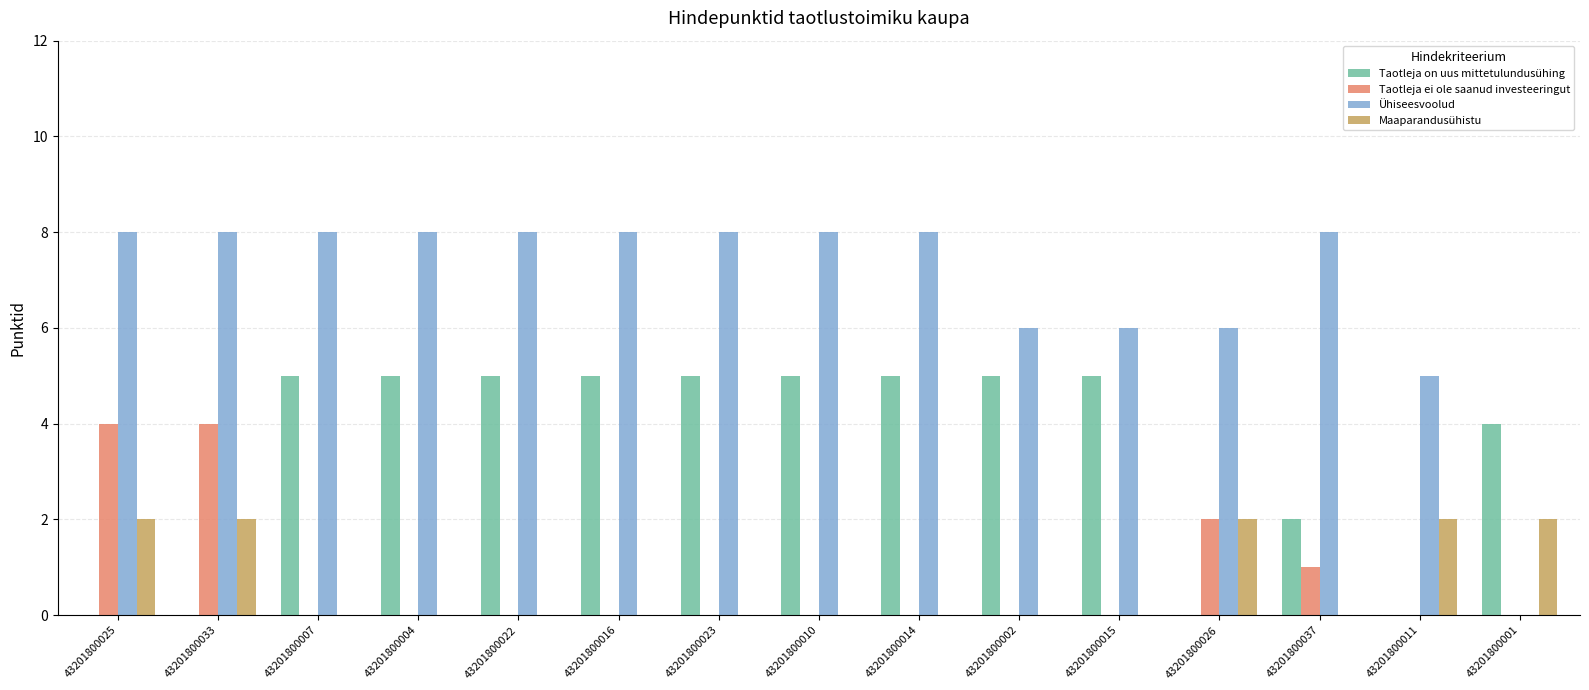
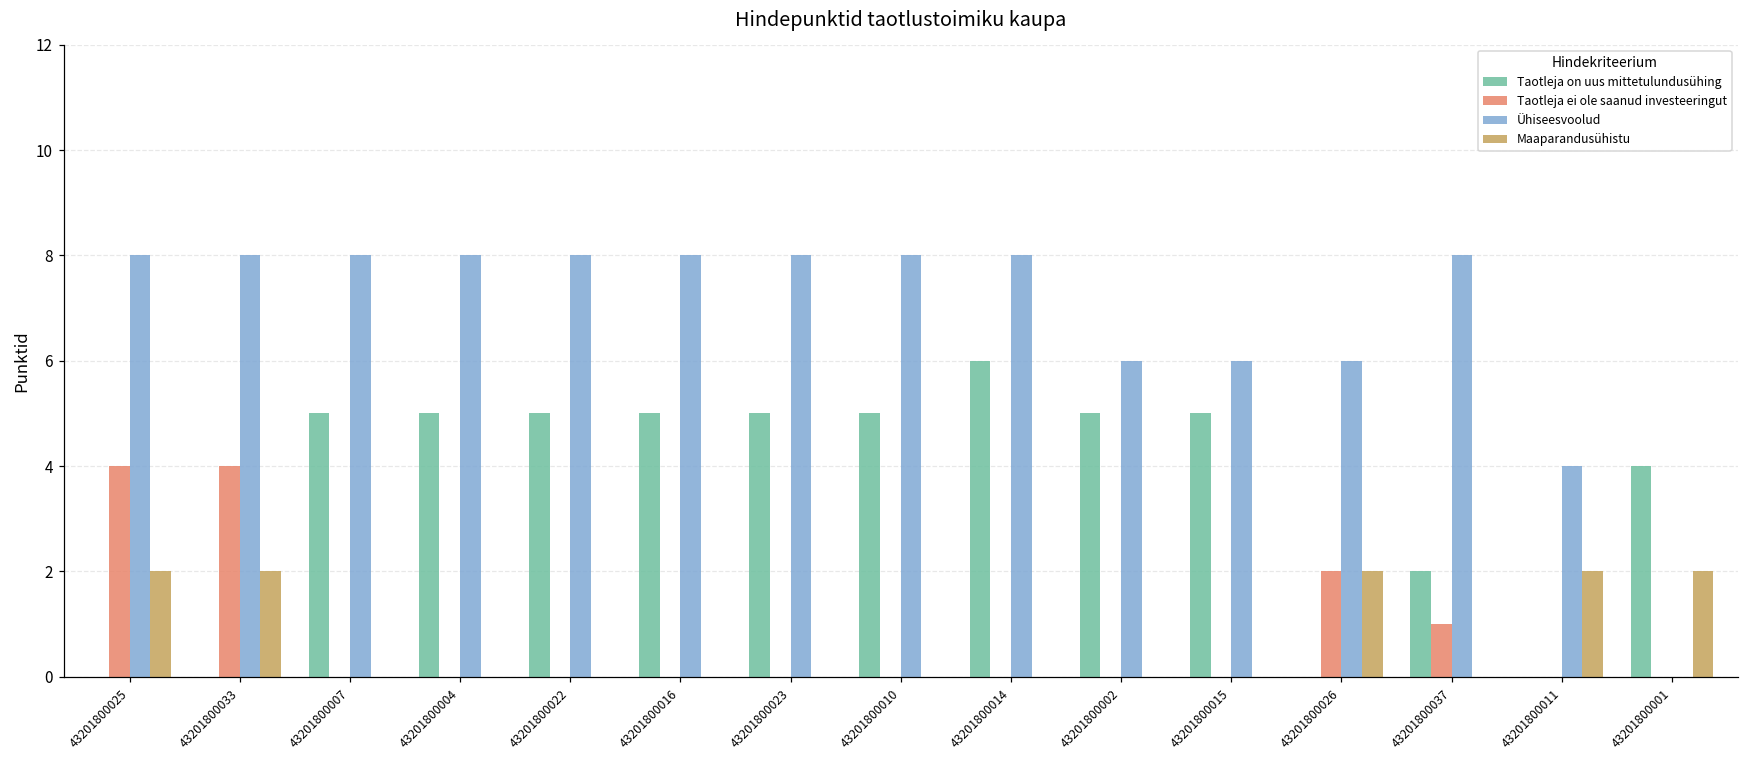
Taotleja on uus mittetulundusühing, 43201800014: 5 -> 6
Ühiseesvoolud, 43201800011: 5 -> 4
